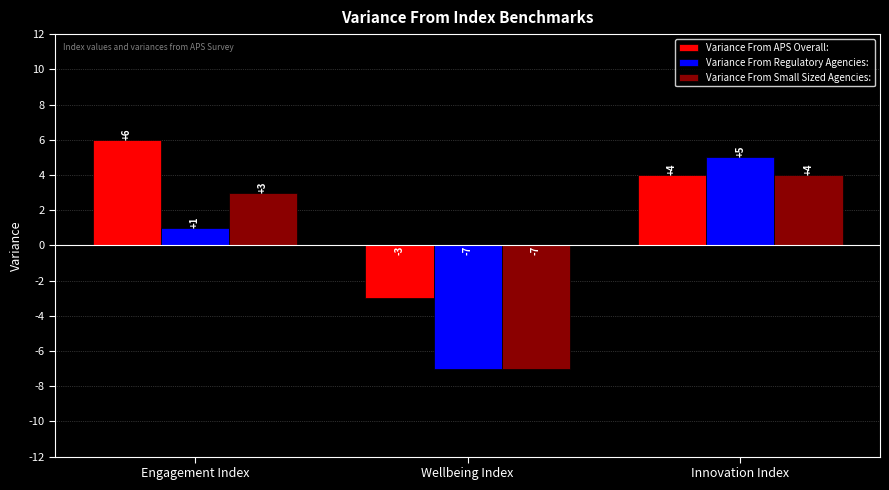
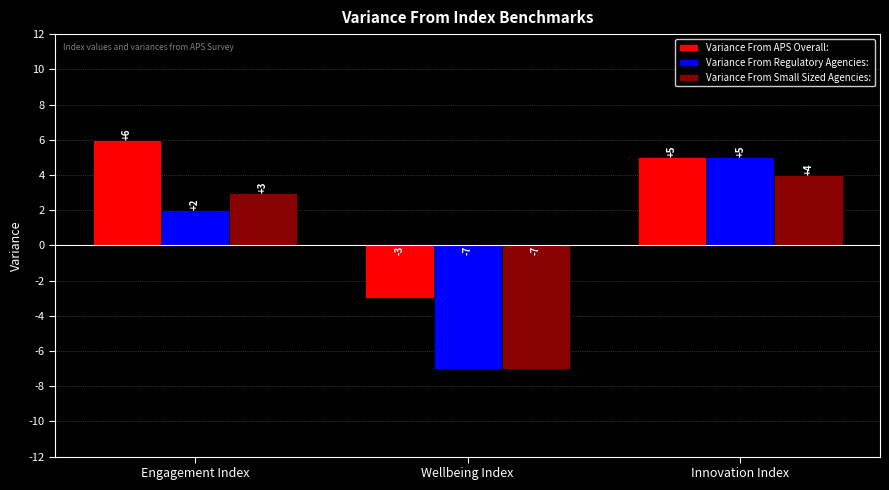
Variance From Regulatory Agencies:, Engagement Index: +1 -> +2
Variance From APS Overall:, Innovation Index: +4 -> +5
